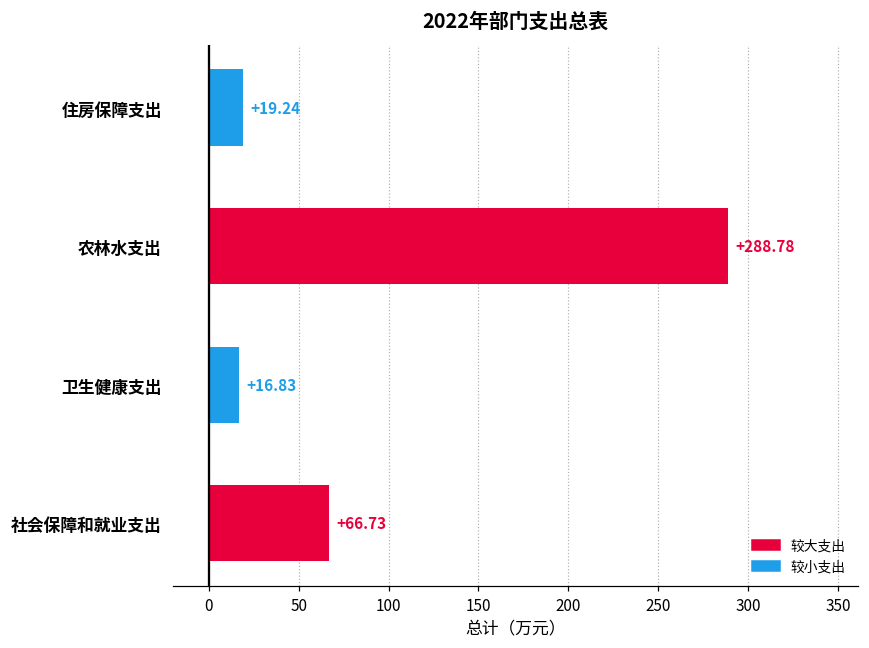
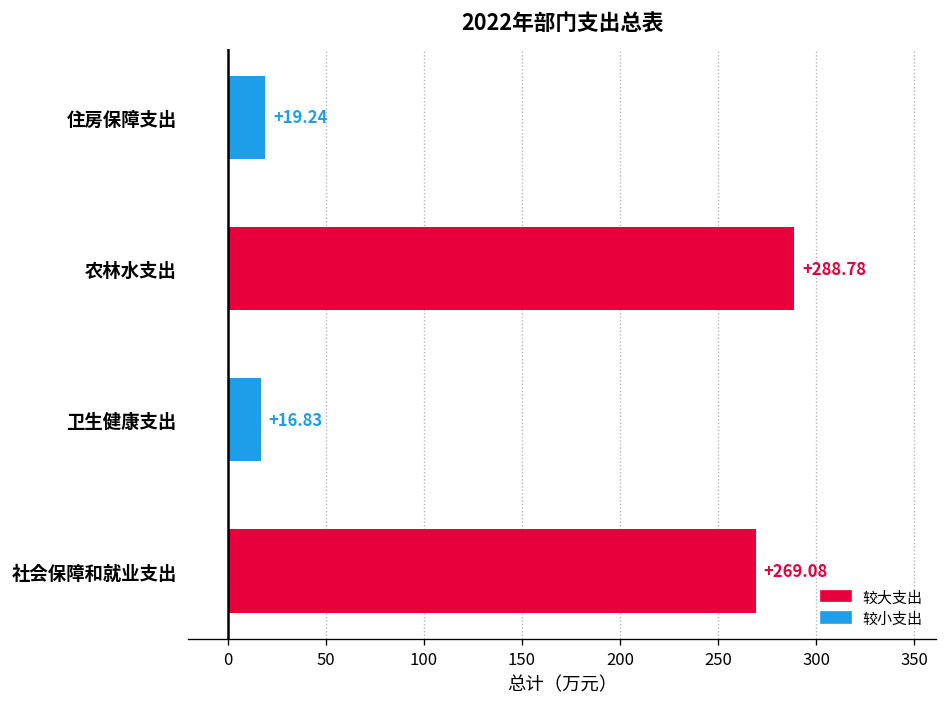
社会保障和就业支出: +66.73 -> +269.08
